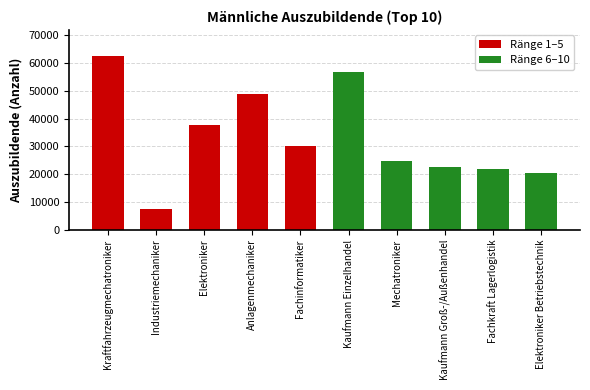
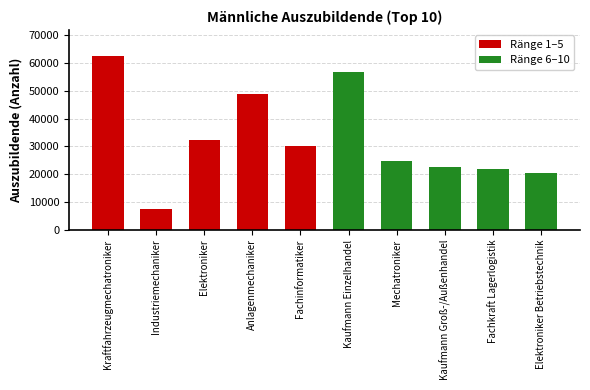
Elektroniker: 38000 -> 32000
